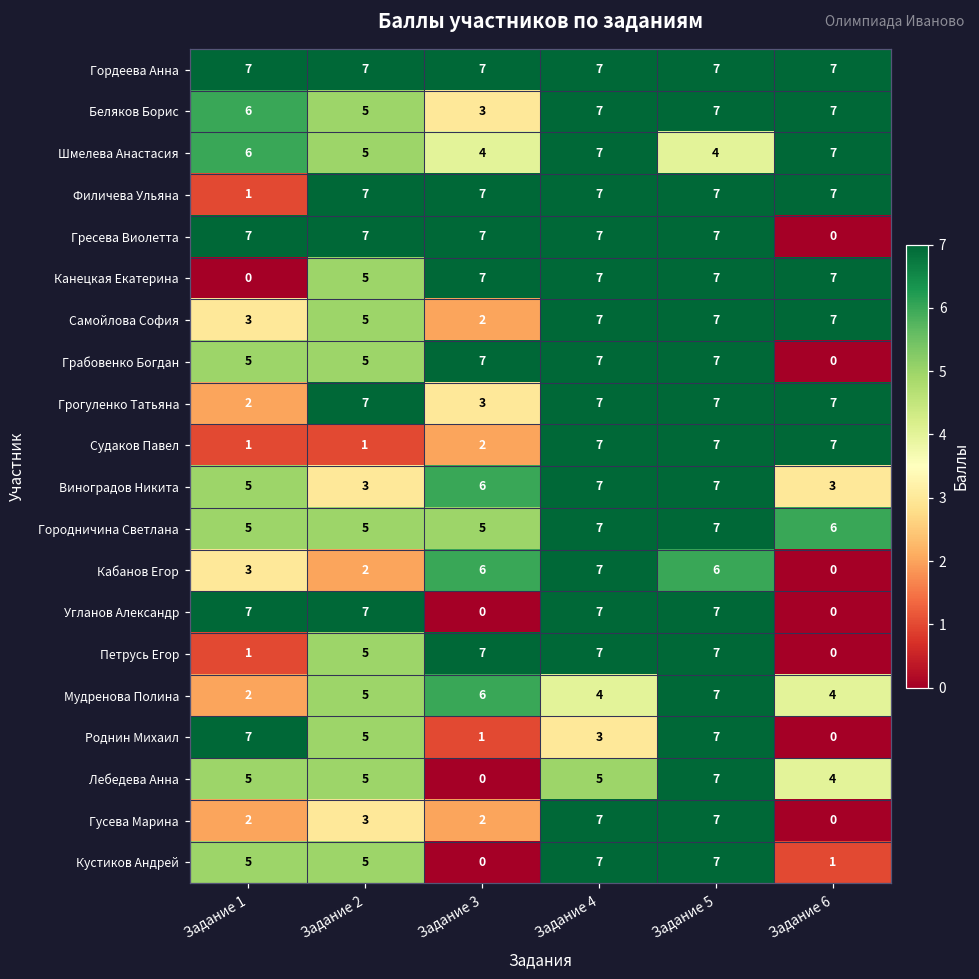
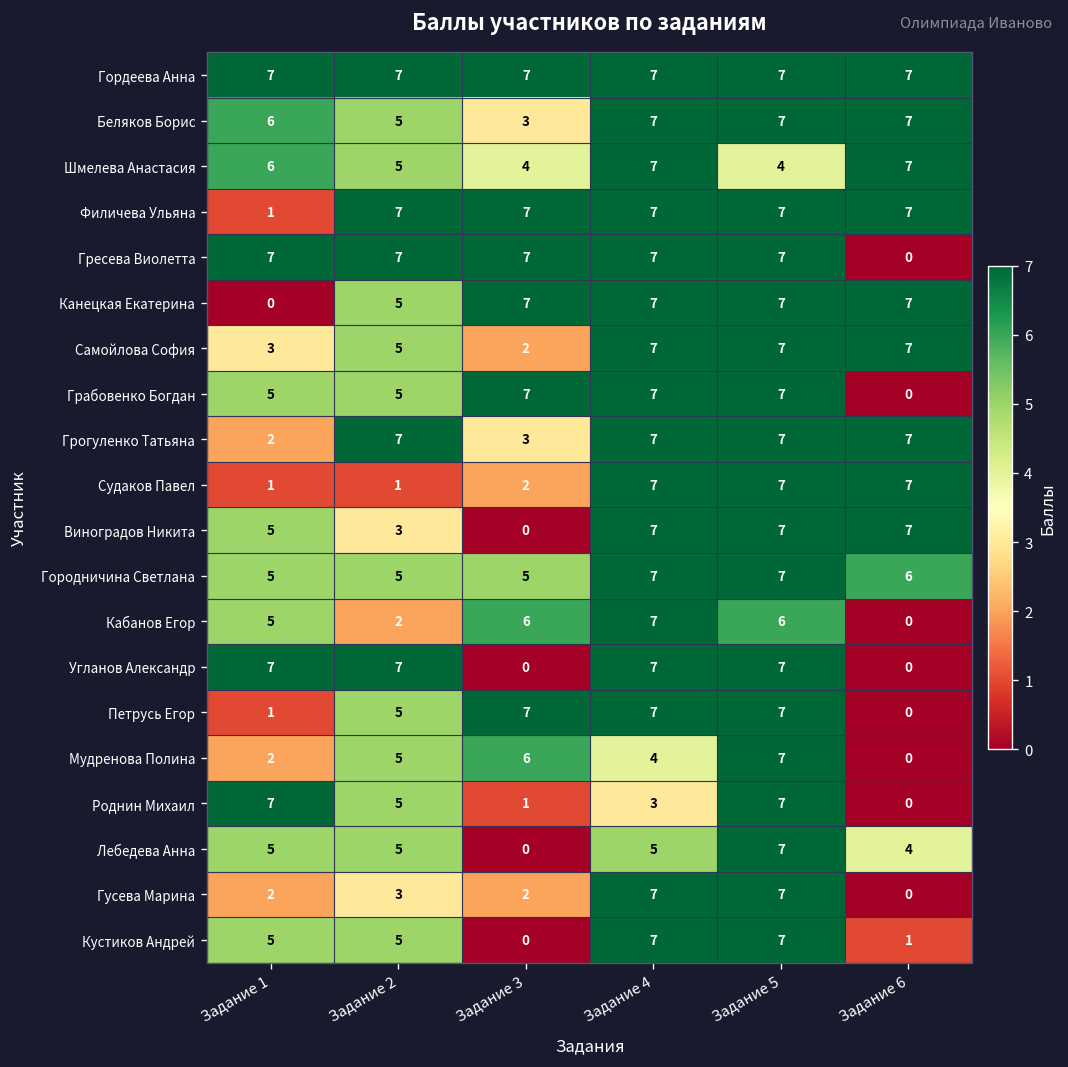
Виноградов Никита, Задание 3: 6 -> 0
Виноградов Никита, Задание 6: 3 -> 7
Кабанов Егор, Задание 1: 3 -> 5
Мудренова Полина, Задание 6: 4 -> 0
